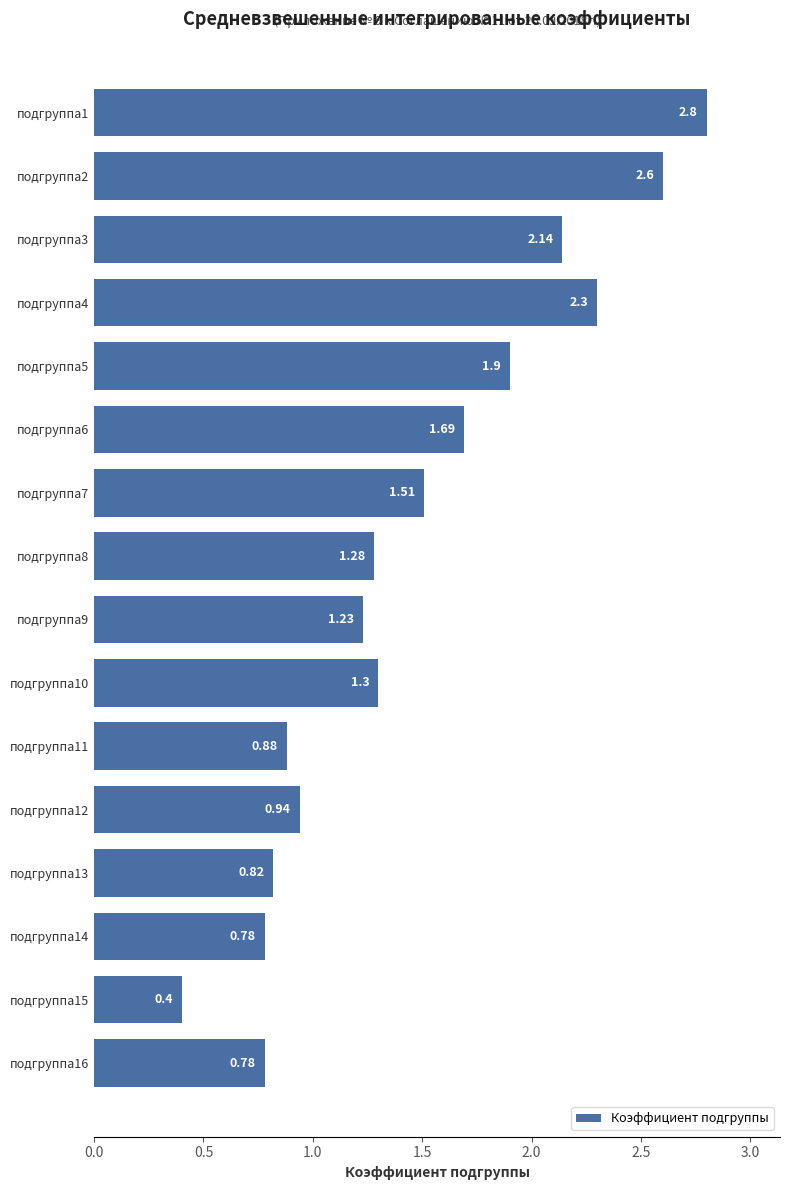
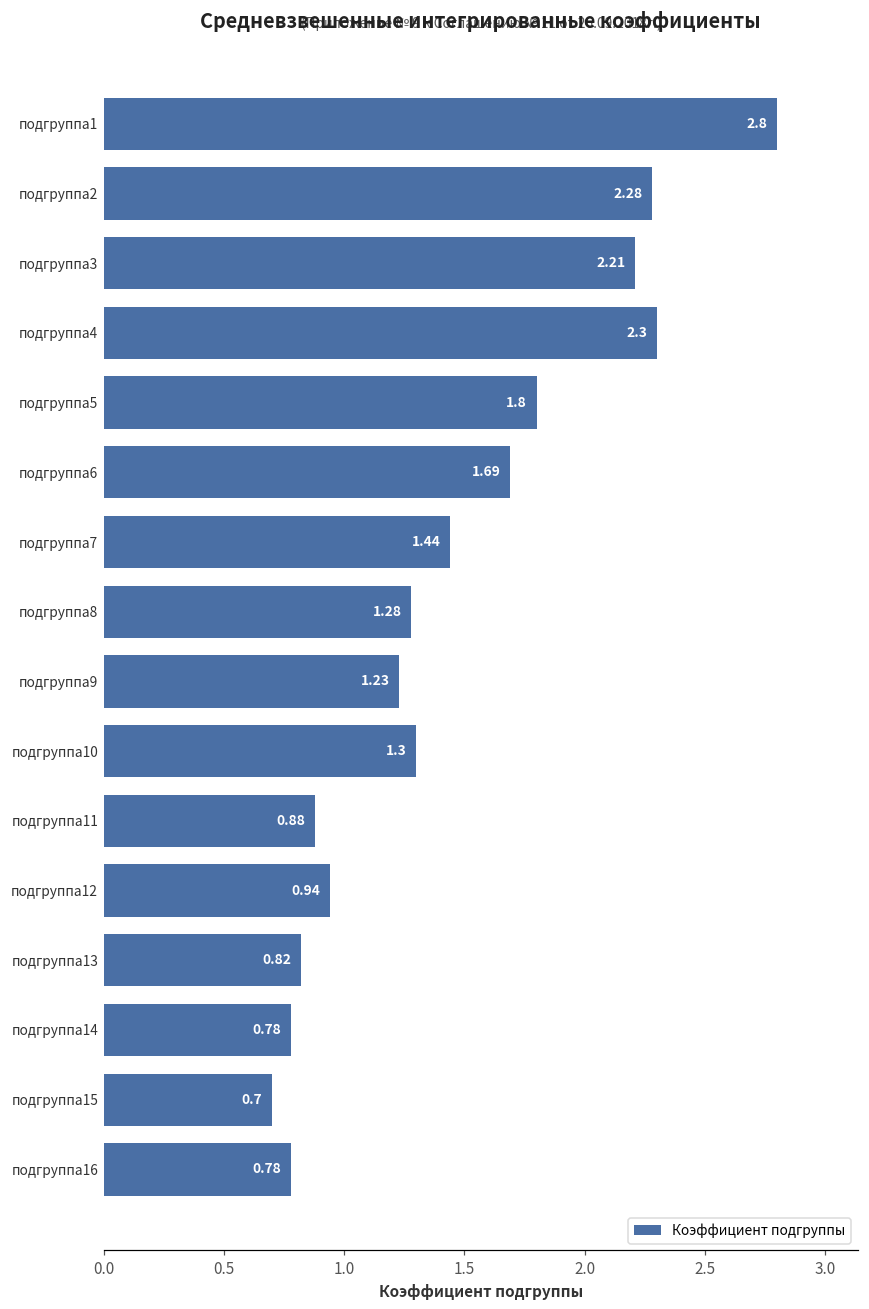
подгруппа2: 2.6 -> 2.28
подгруппа3: 2.14 -> 2.21
подгруппа5: 1.9 -> 1.8
подгруппа7: 1.51 -> 1.44
подгруппа15: 0.4 -> 0.7
